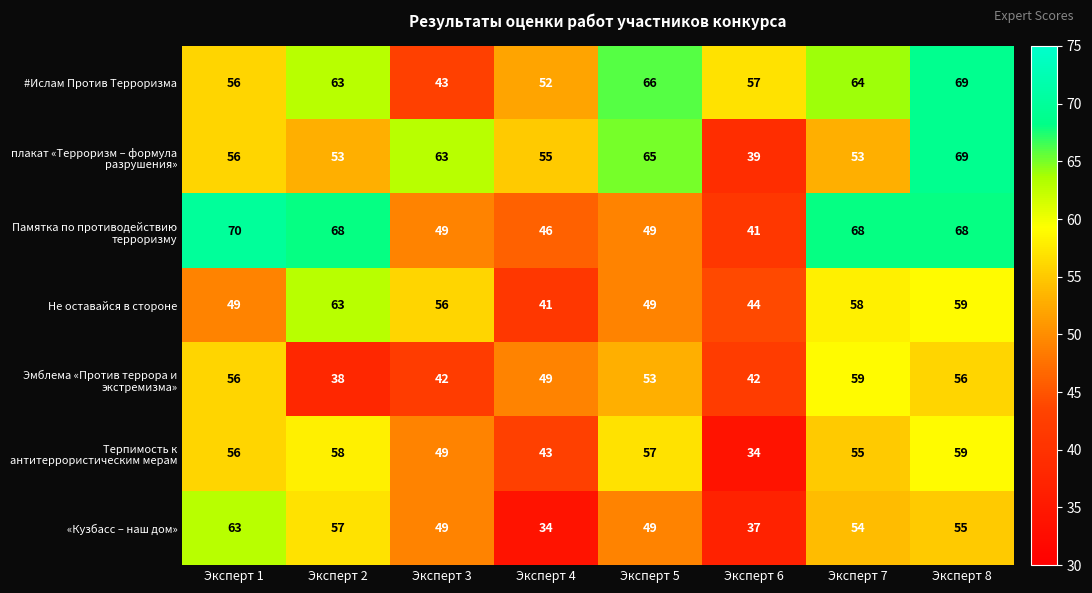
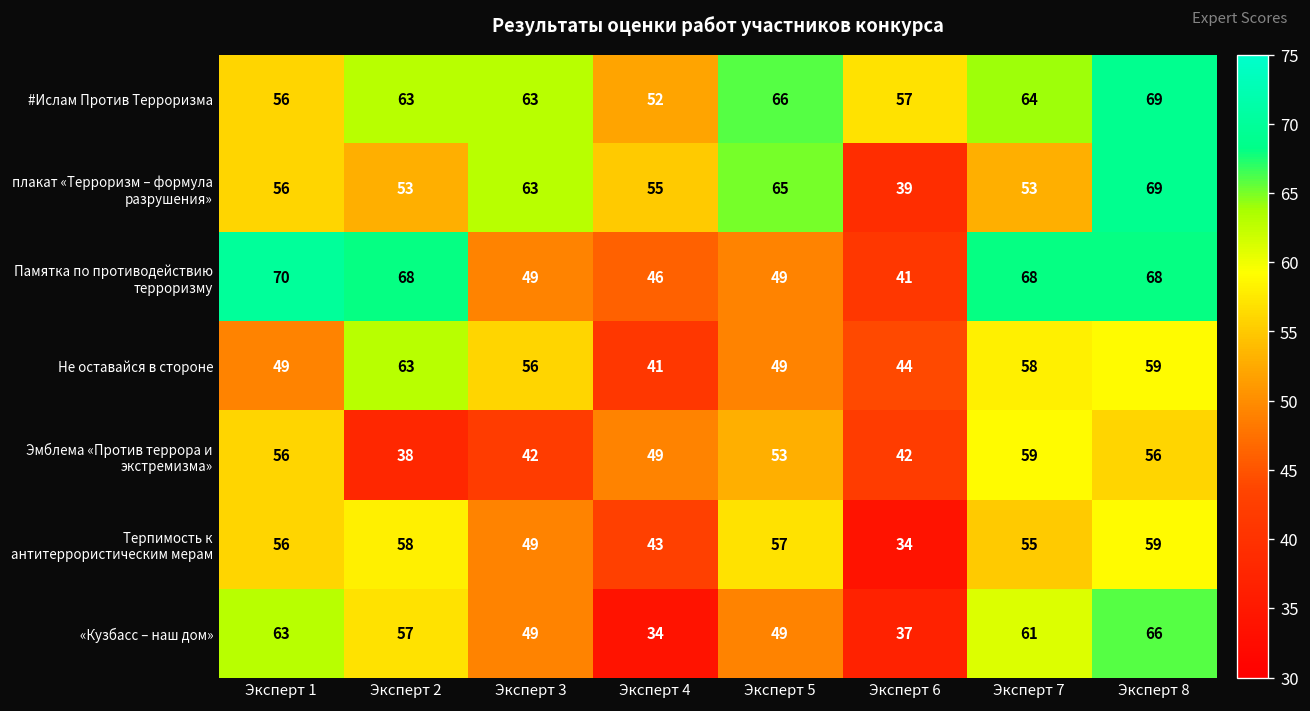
#Ислам Против Терроризма, Эксперт 3: 43 -> 63
«Кузбасс – наш дом», Эксперт 7: 54 -> 61
«Кузбасс – наш дом», Эксперт 8: 55 -> 66
